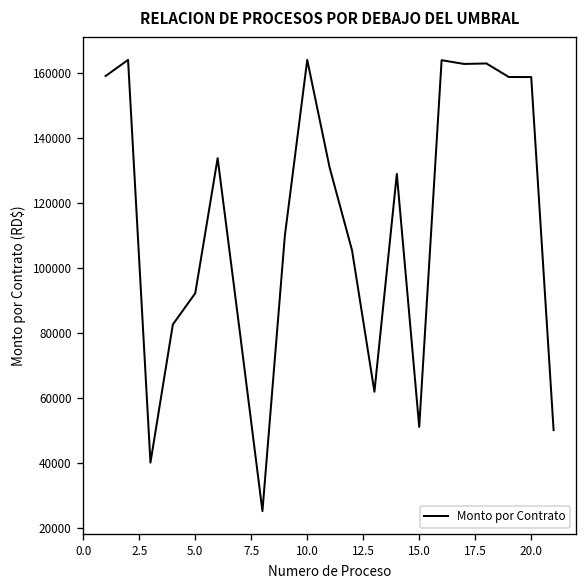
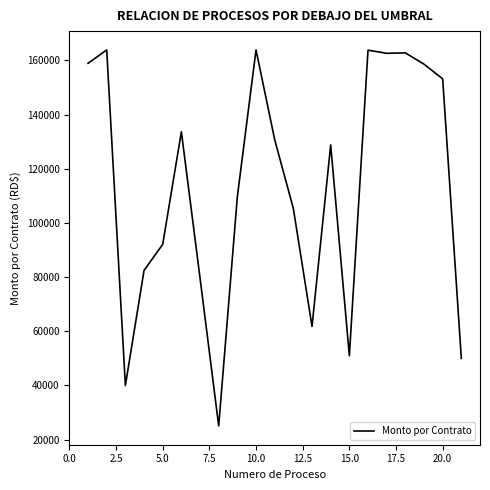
20.0: 159000 -> 153000
